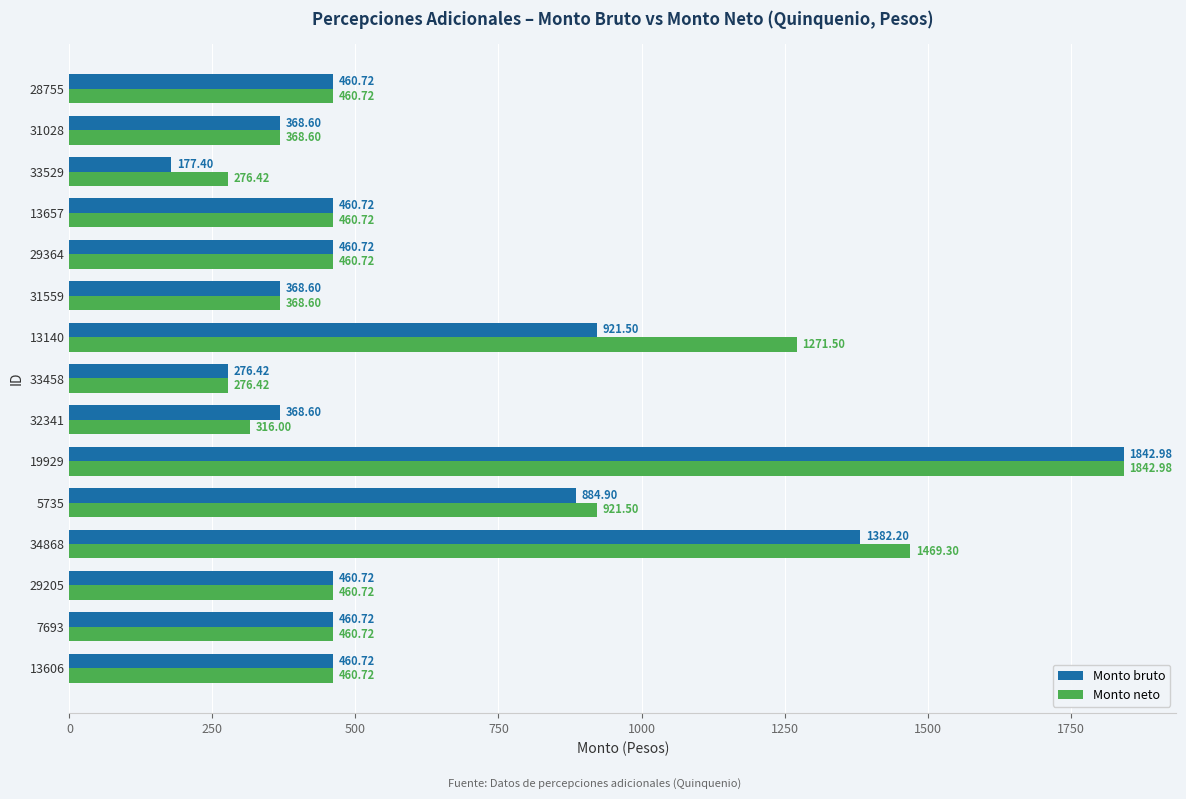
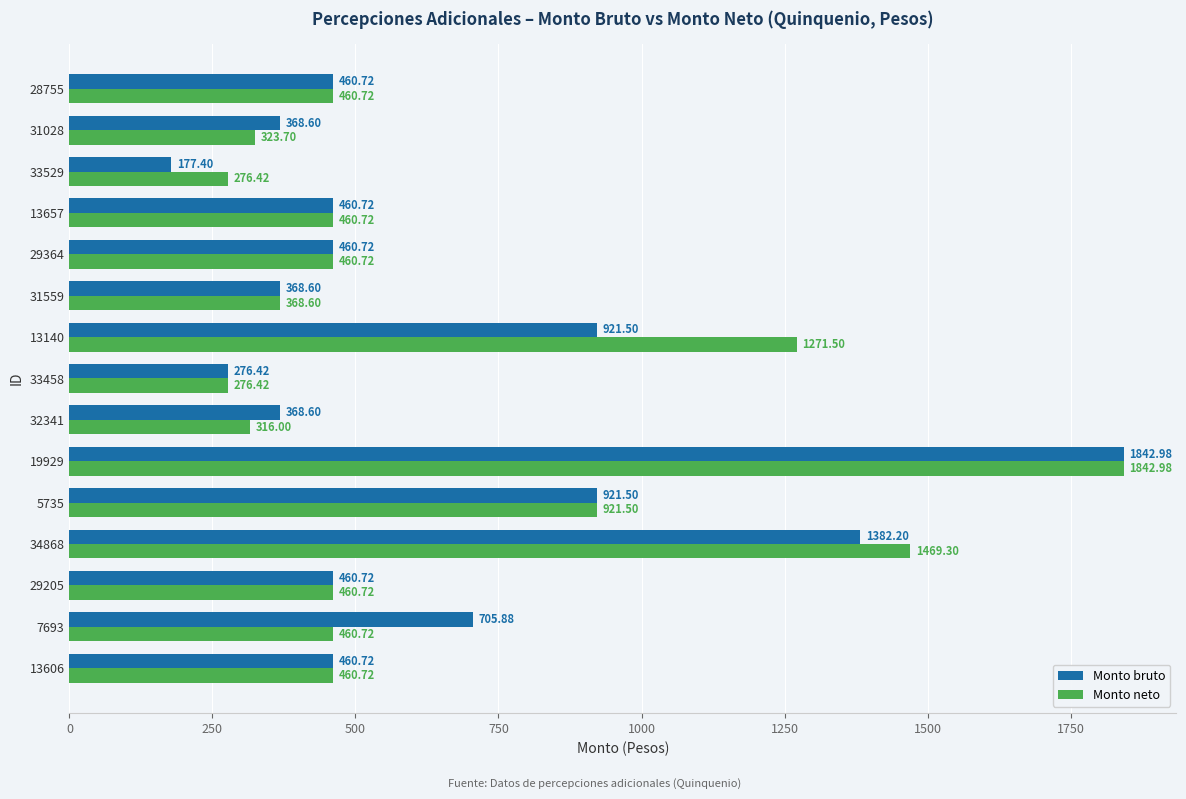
Monto neto, 31028: 368.60 -> 323.70
Monto bruto, 5735: 884.90 -> 921.50
Monto bruto, 7693: 460.72 -> 705.88
